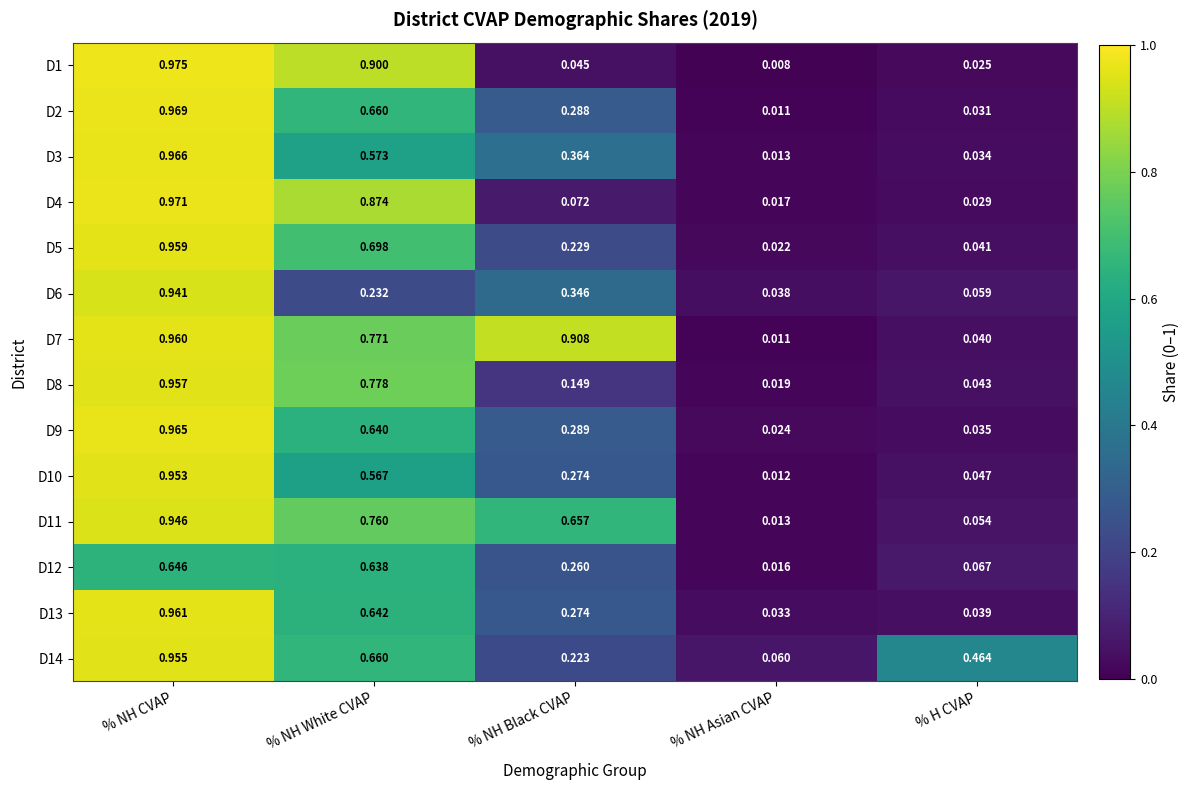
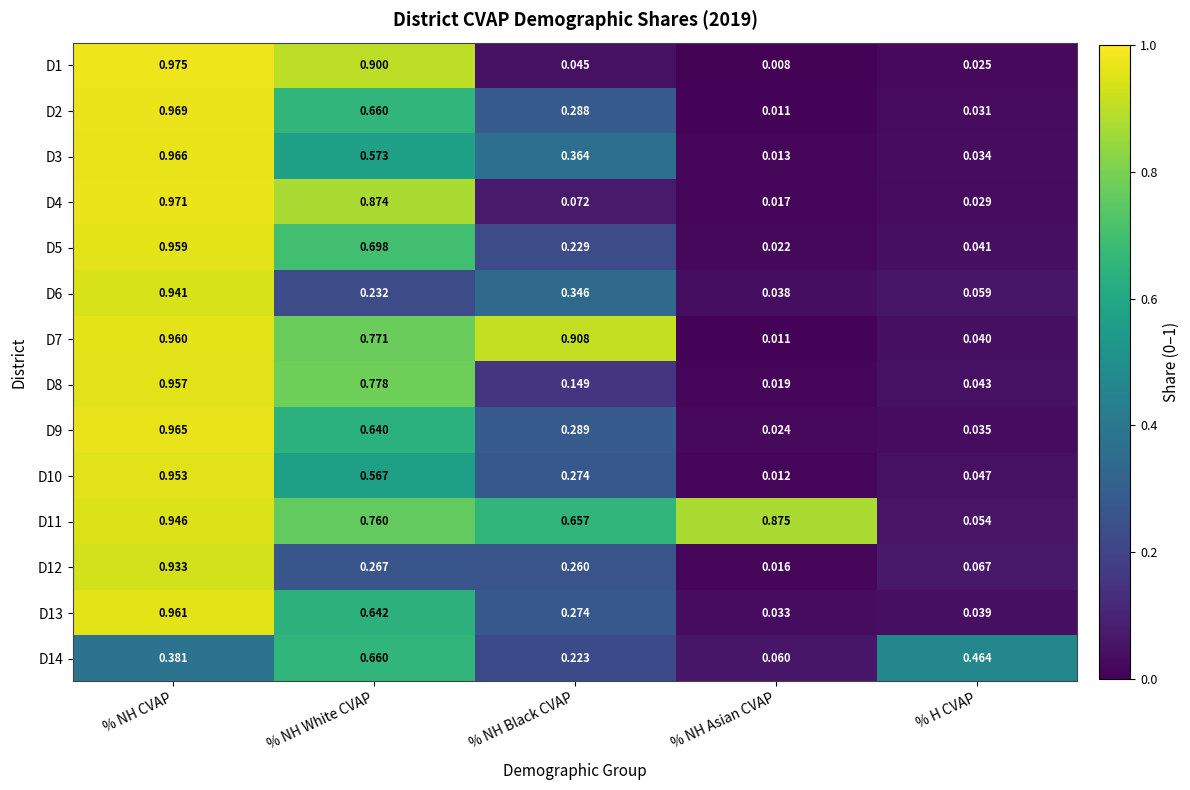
D11, % NH Asian CVAP: 0.013 -> 0.875
D12, % NH CVAP: 0.646 -> 0.933
D12, % NH White CVAP: 0.638 -> 0.267
D14, % NH CVAP: 0.955 -> 0.381
